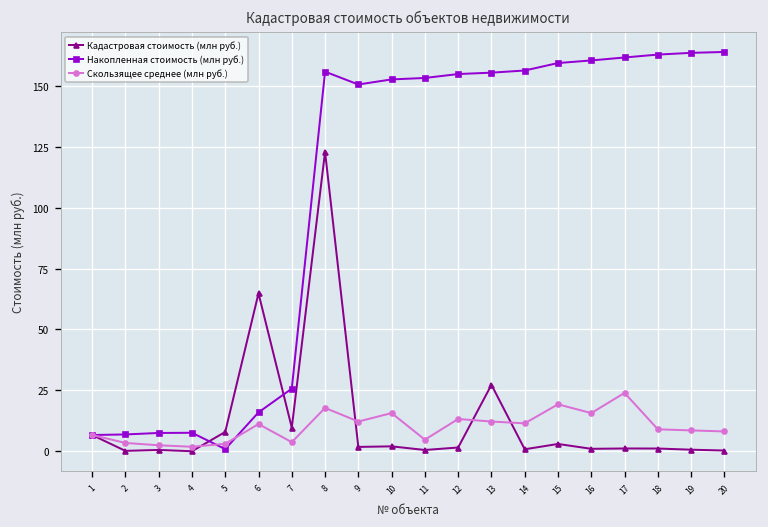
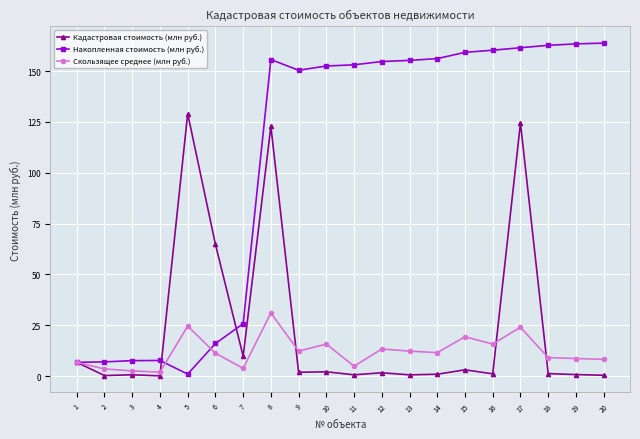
Кадастровая стоимость (млн руб.), 5: 8 -> 129
Скользящее среднее (млн руб.), 5: 3 -> 25
Скользящее среднее (млн руб.), 8: 18 -> 31
Кадастровая стоимость (млн руб.), 13: 27 -> 1
Кадастровая стоимость (млн руб.), 17: 1 -> 124
